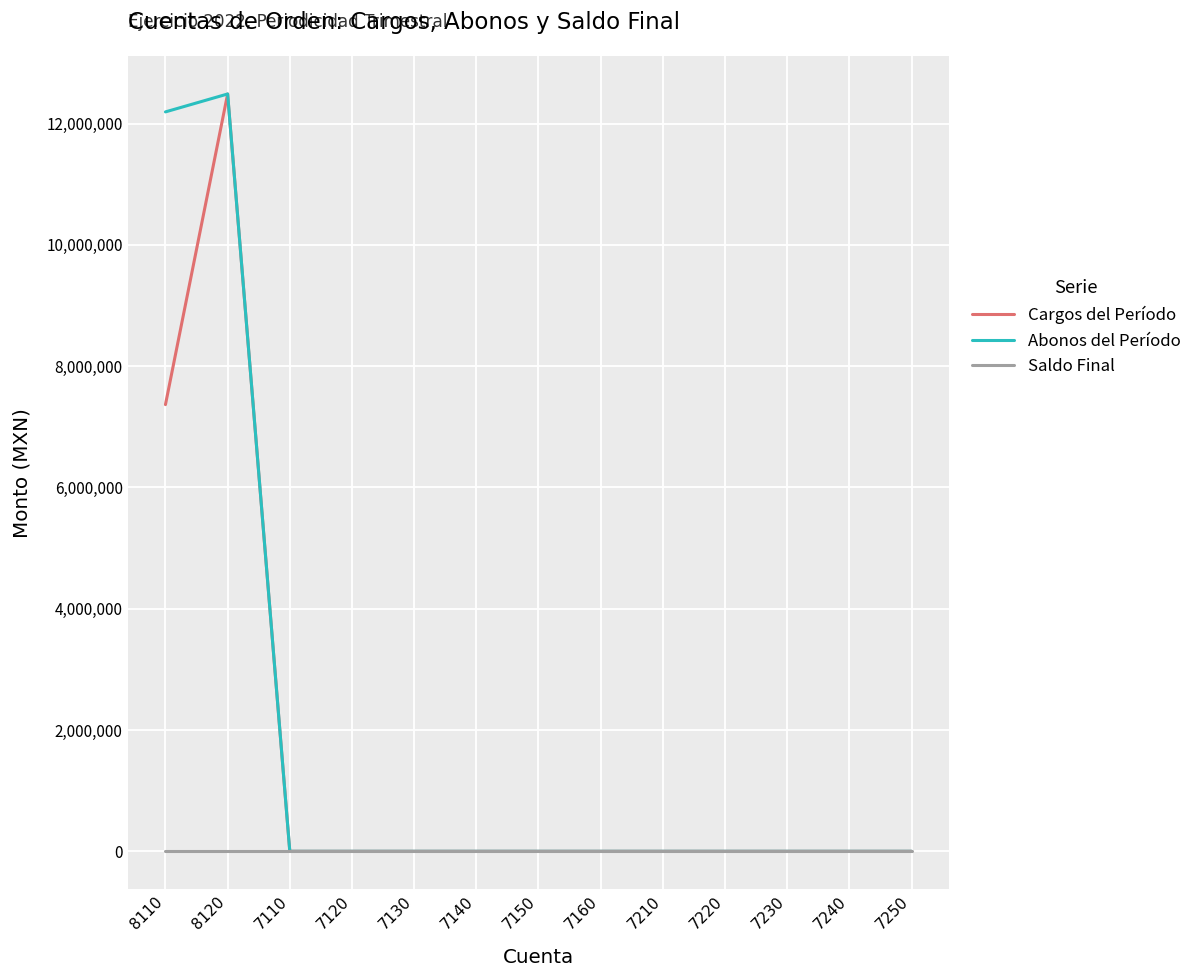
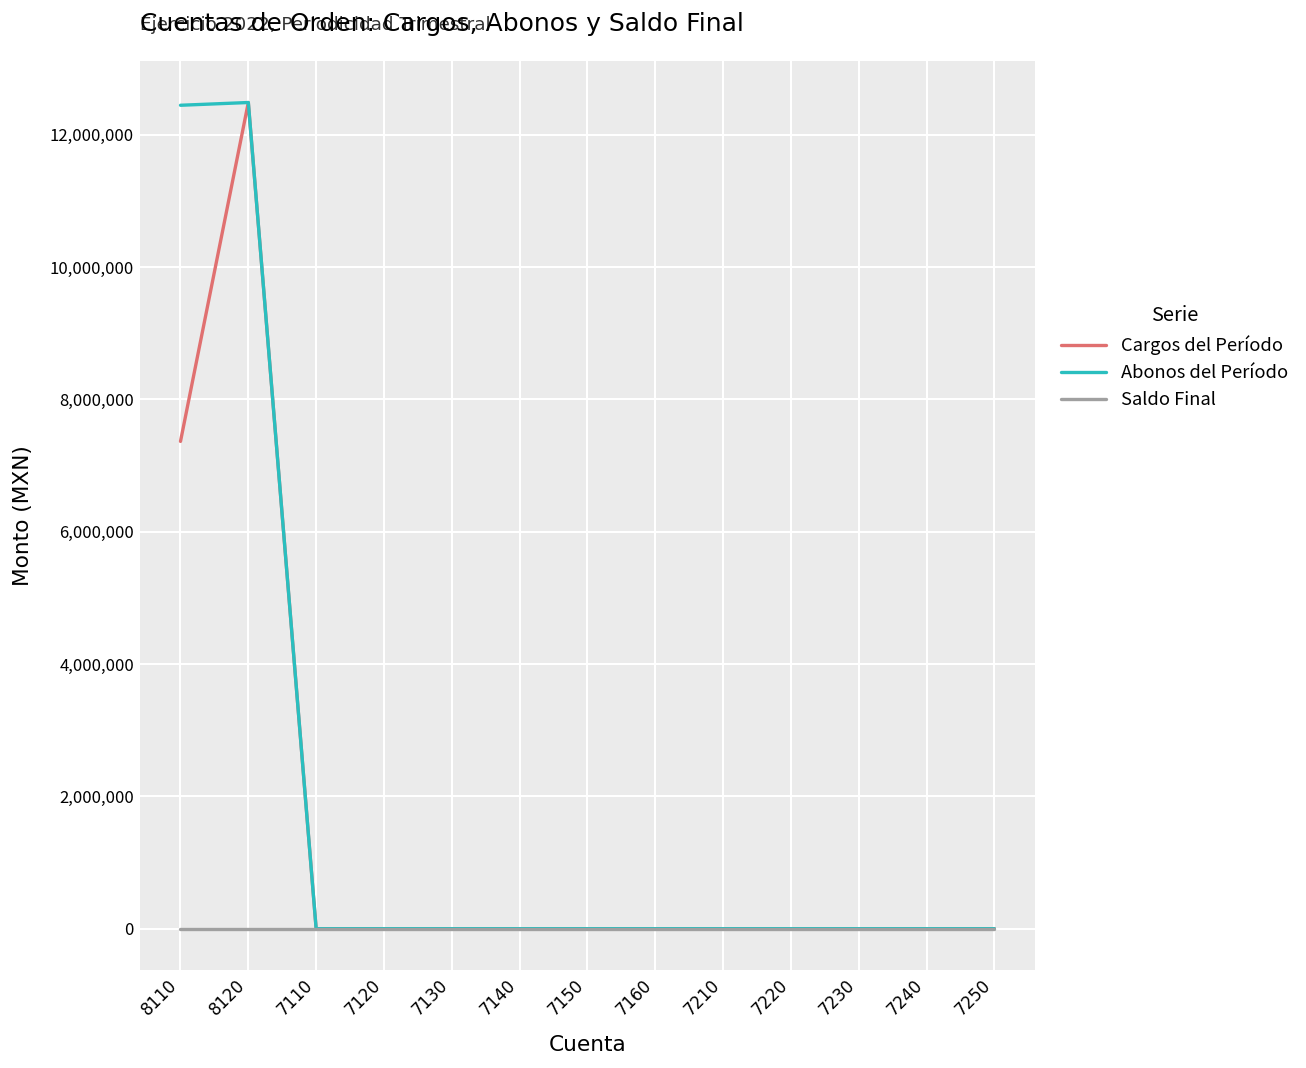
Abonos del Período, 8110: 12,200,000 -> 12,400,000
